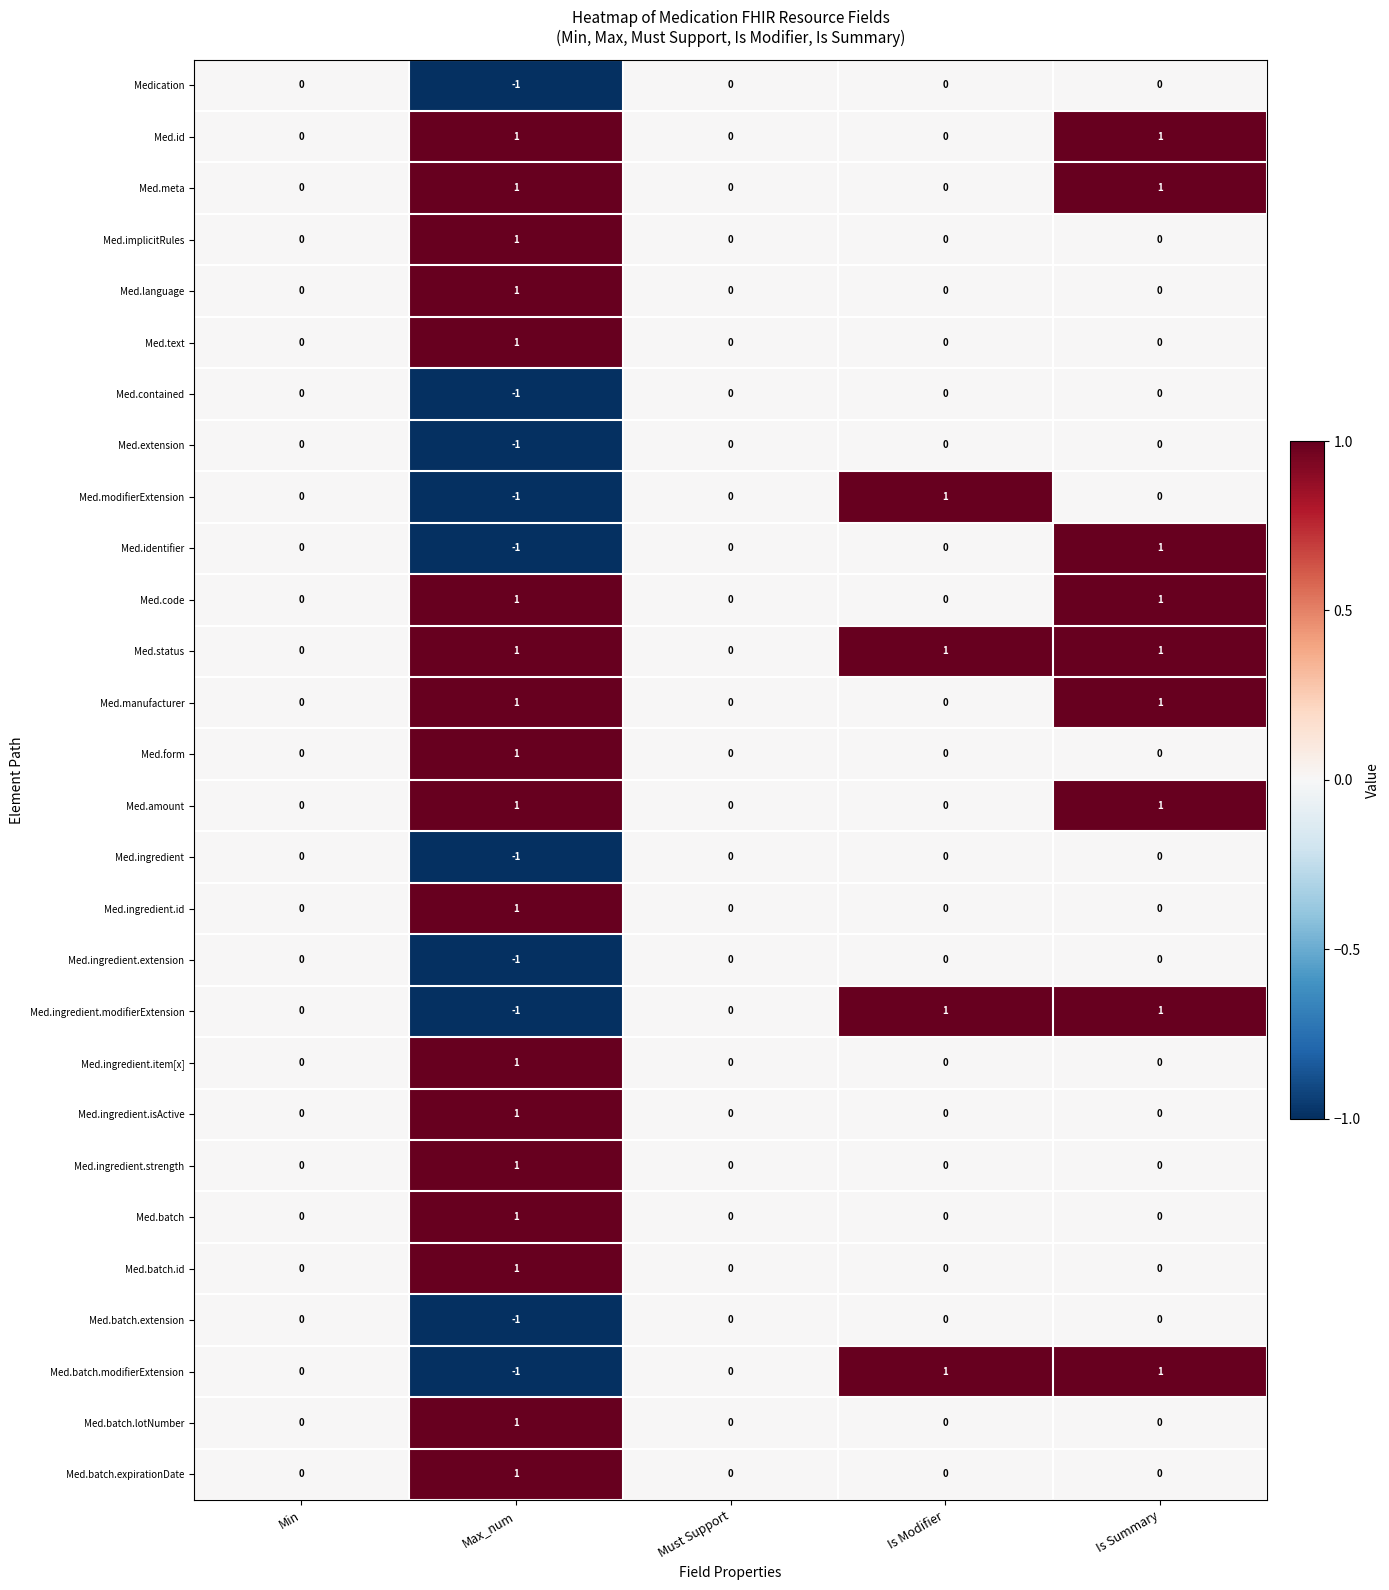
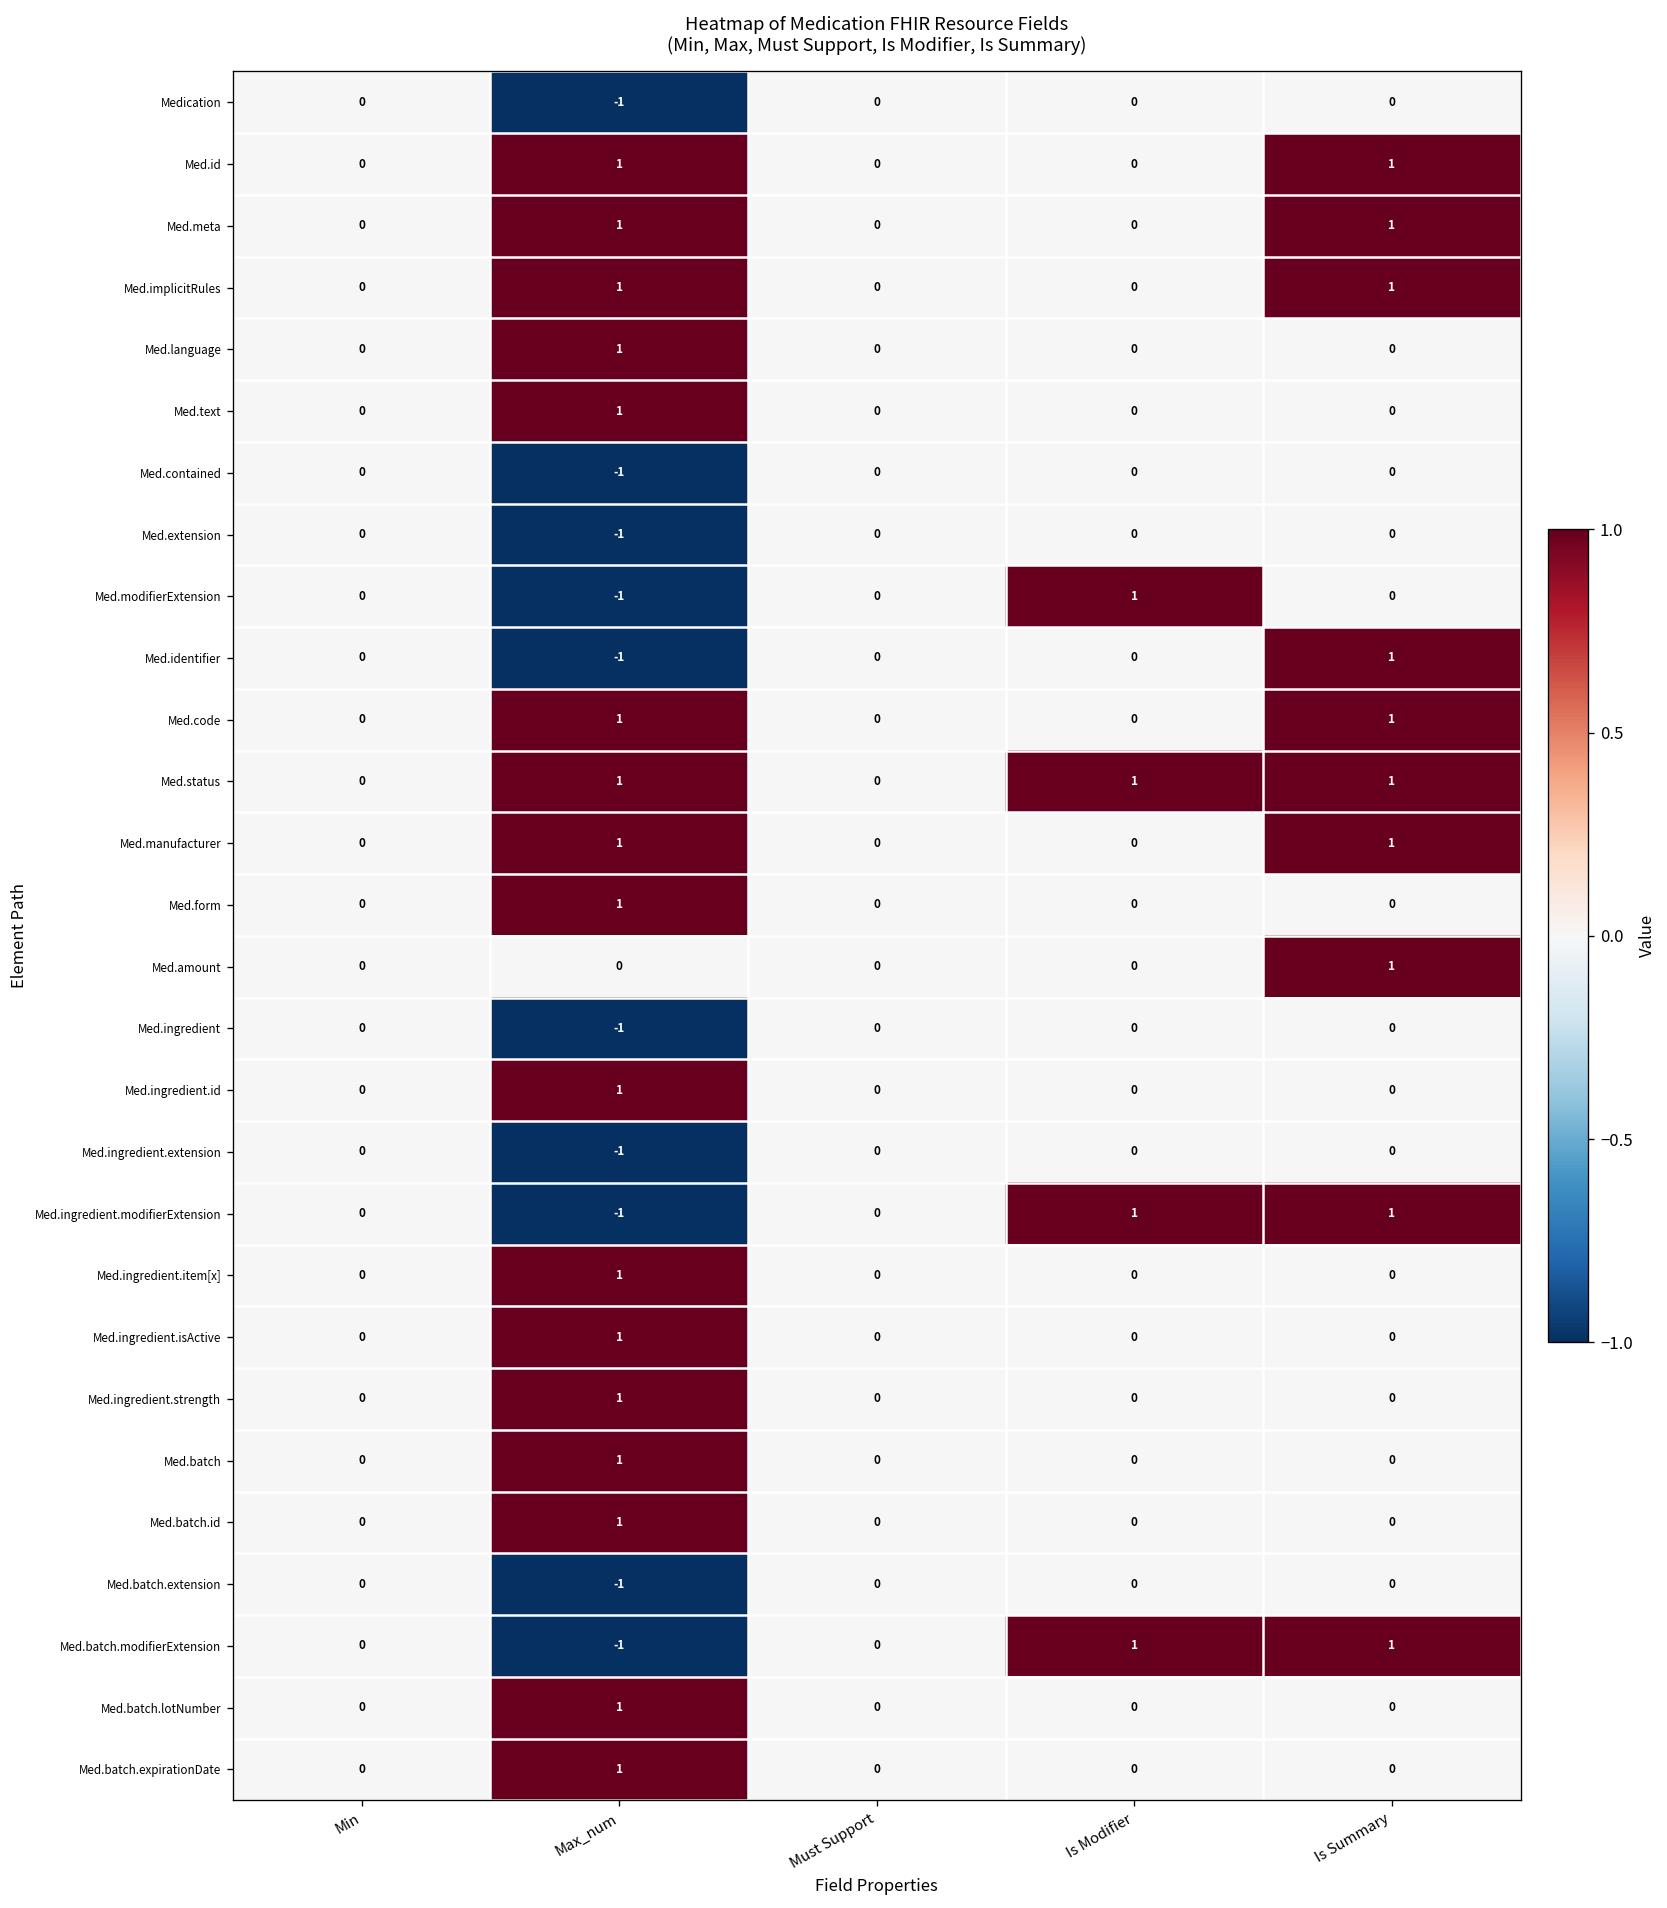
Med.implicitRules, Is Summary: 0 -> 1
Med.amount, Max_num: 1 -> 0
